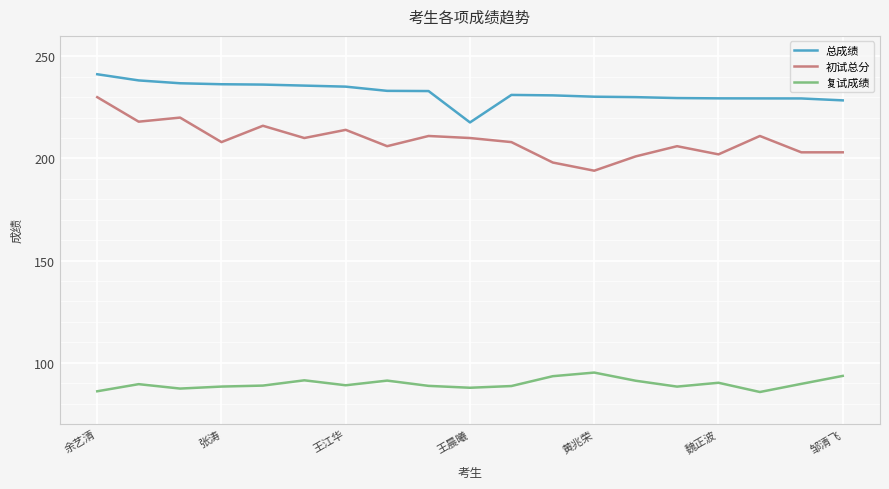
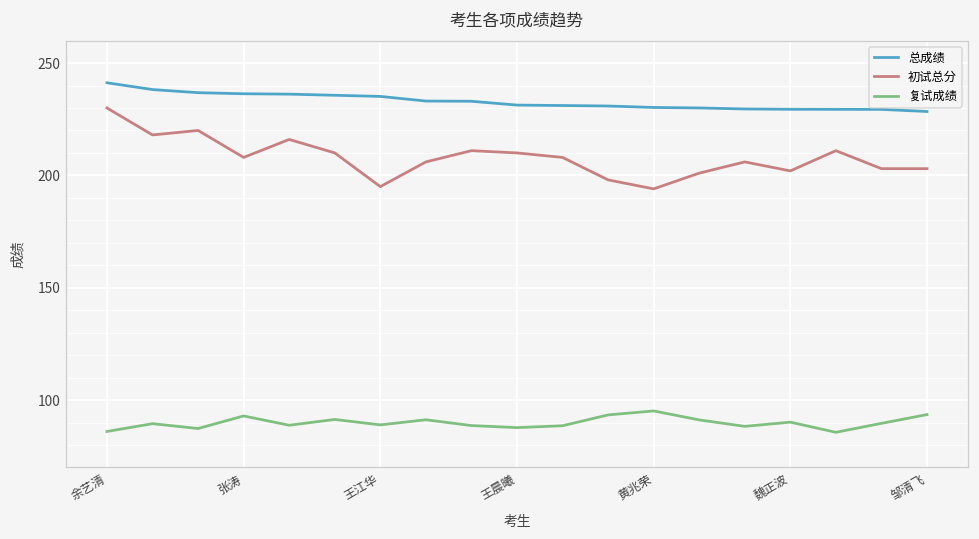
复试成绩, 张涛: 88 -> 93
初试总分, 王江华: 214 -> 195
总成绩, 王晨曦: 218 -> 231
